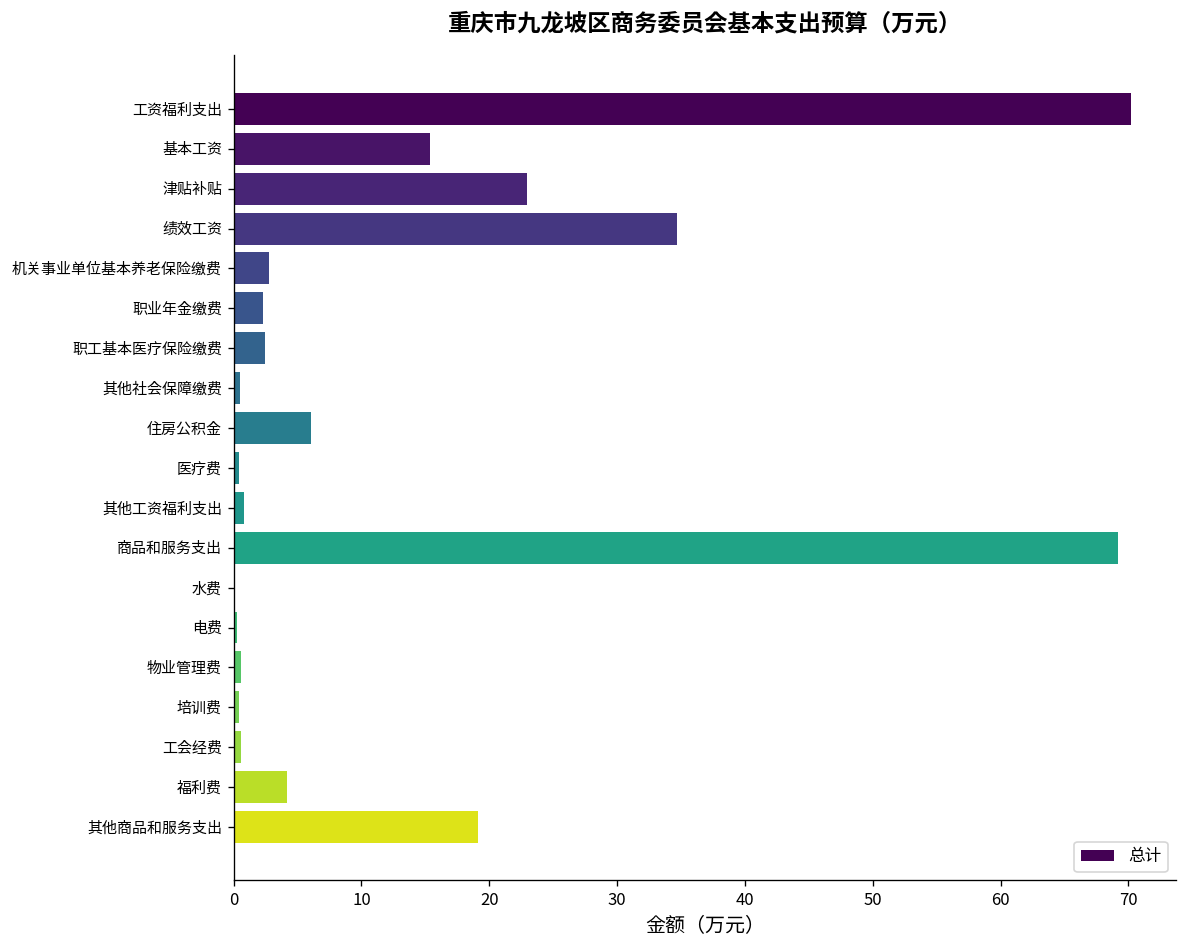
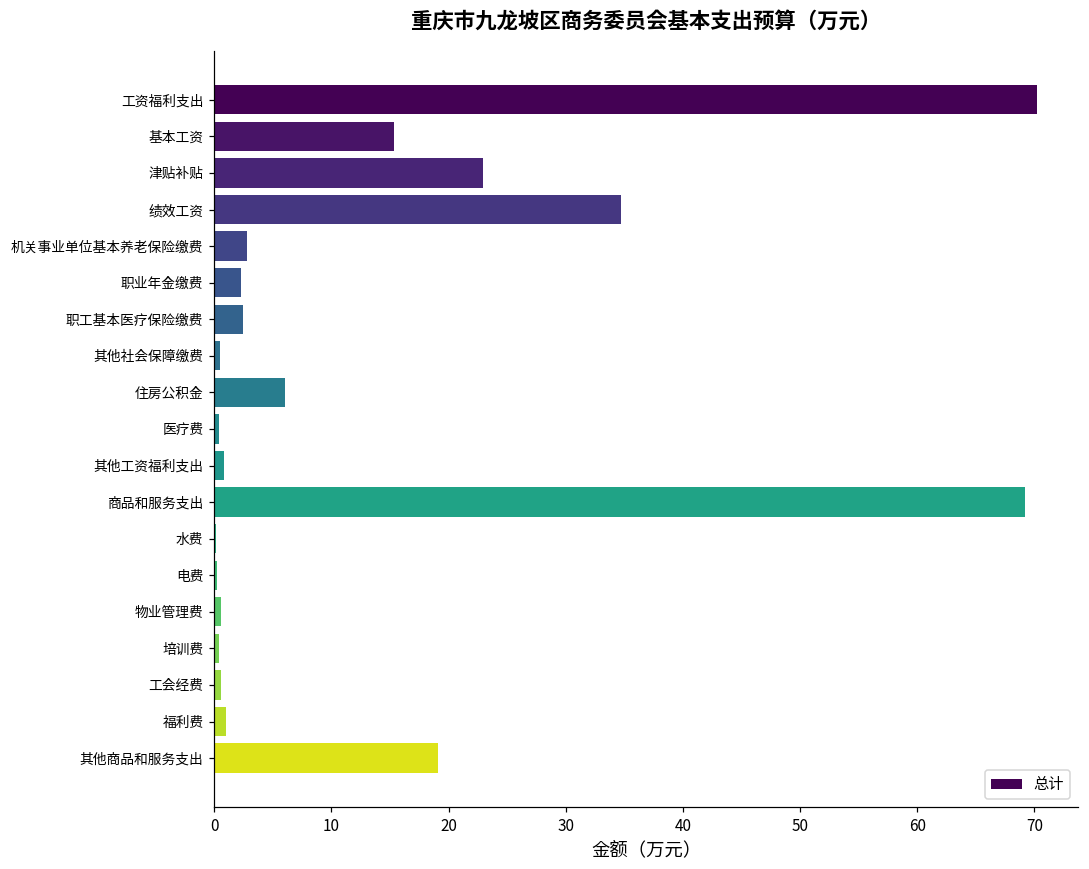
福利费: 4.2 -> 1.0
